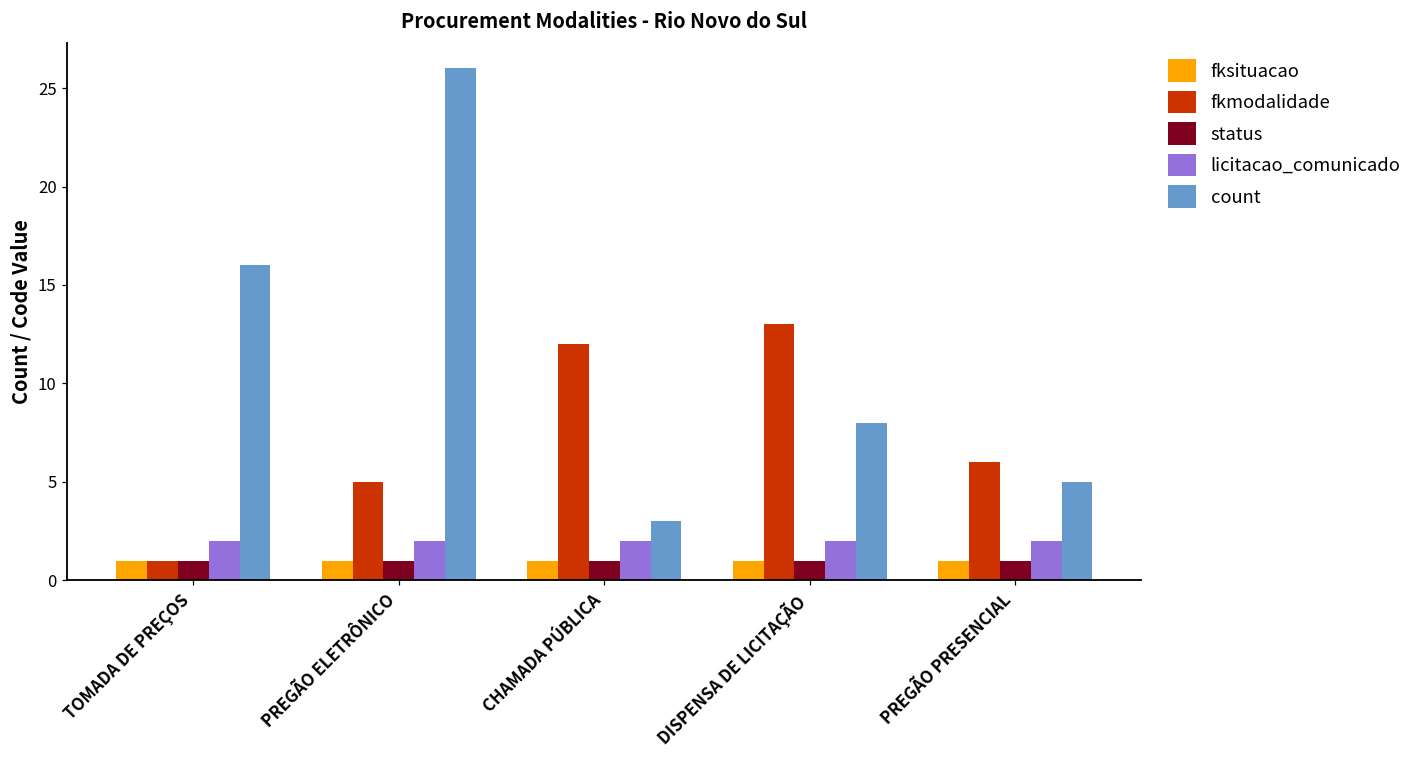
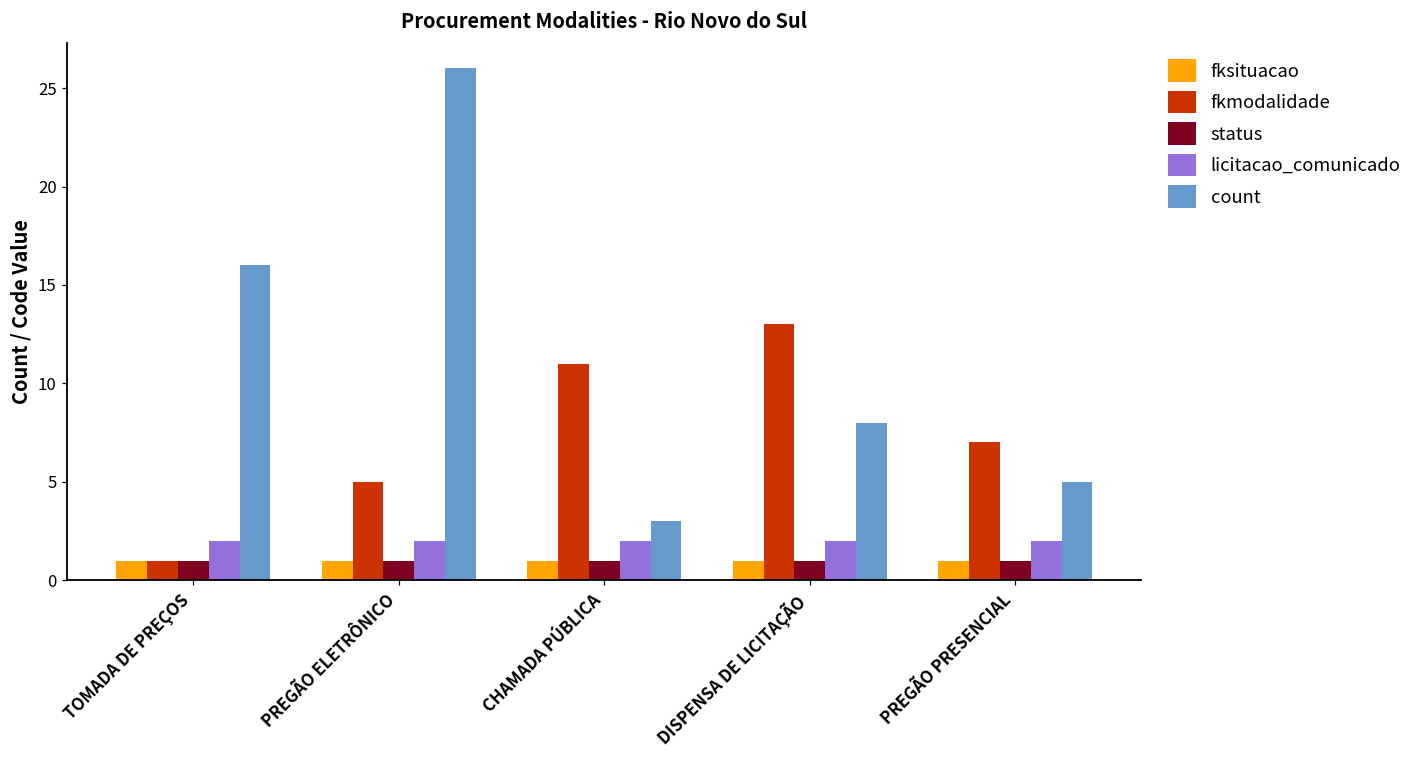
fkmodalidade, CHAMADA PÚBLICA: 12 -> 11
fkmodalidade, PREGÃO PRESENCIAL: 6 -> 7
